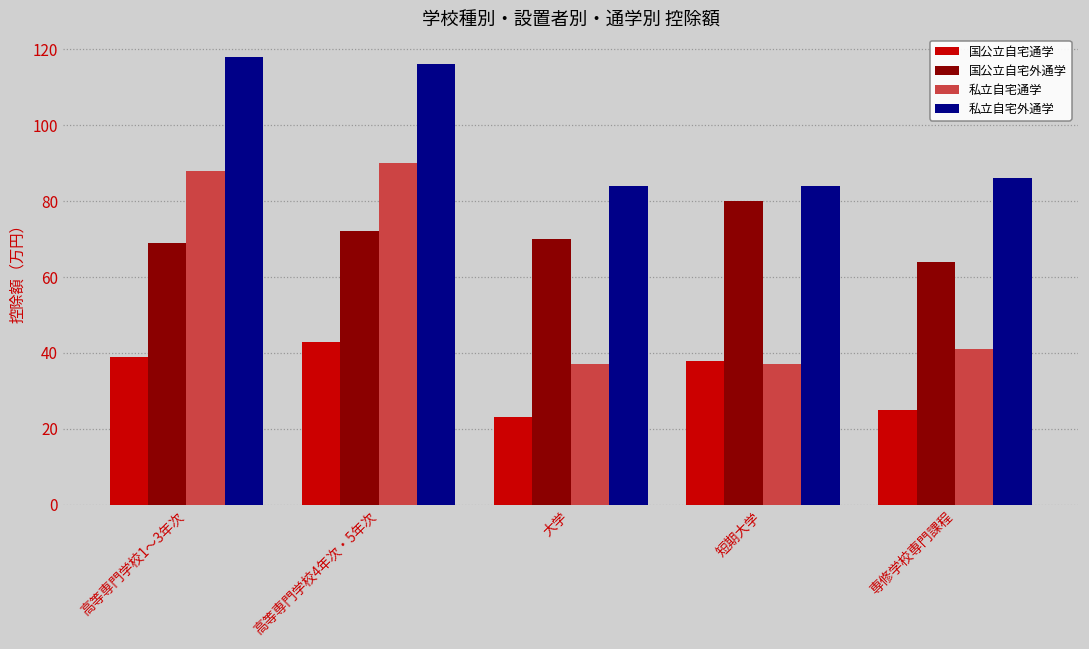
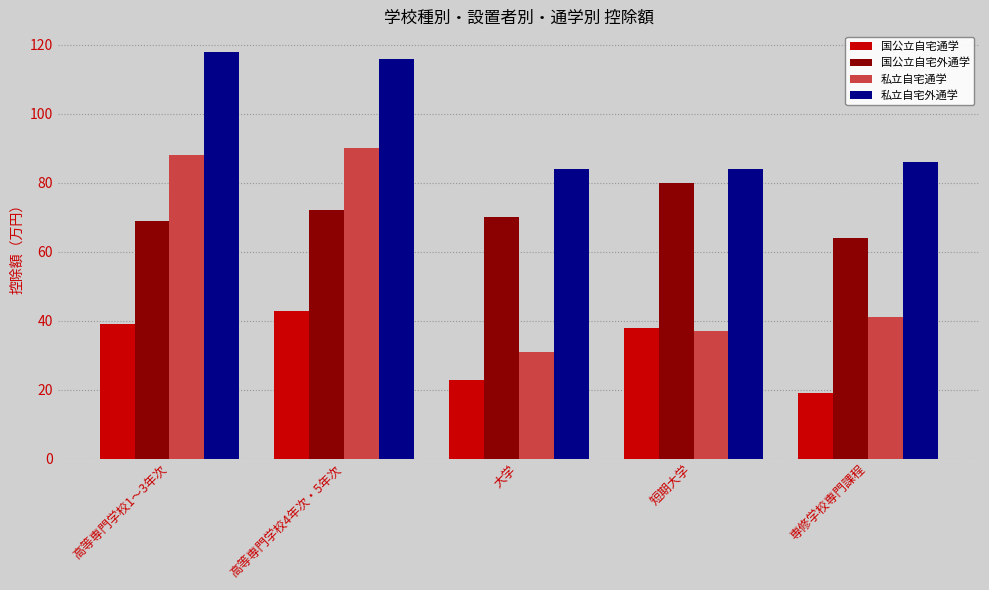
私立自宅通学, 大学: 37 -> 31
国公立自宅通学, 専修学校専門課程: 25 -> 19
